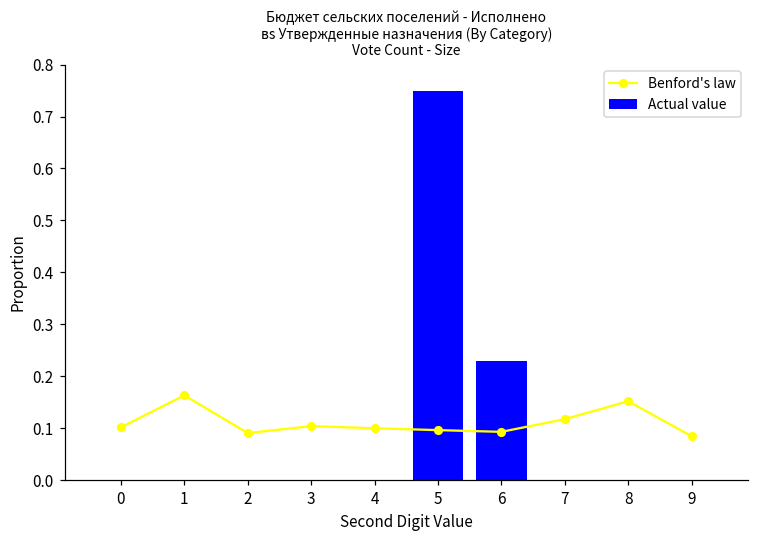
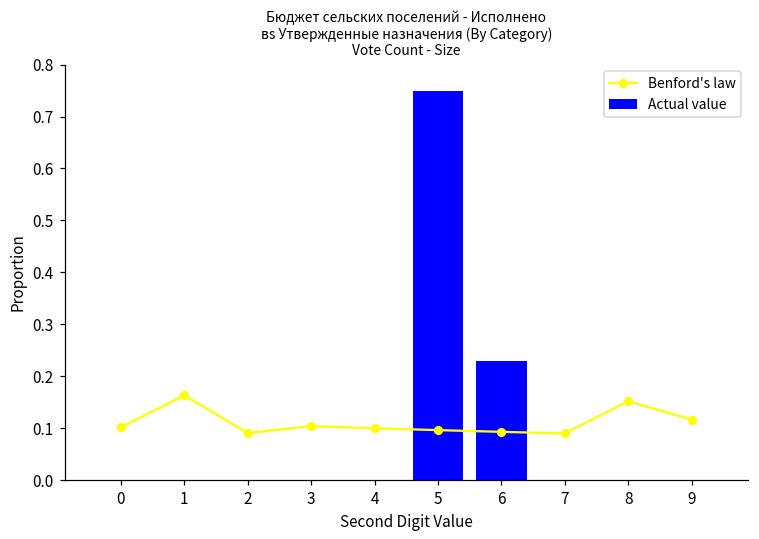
Benford's law, 7: 0.12 -> 0.09
Benford's law, 9: 0.09 -> 0.12
